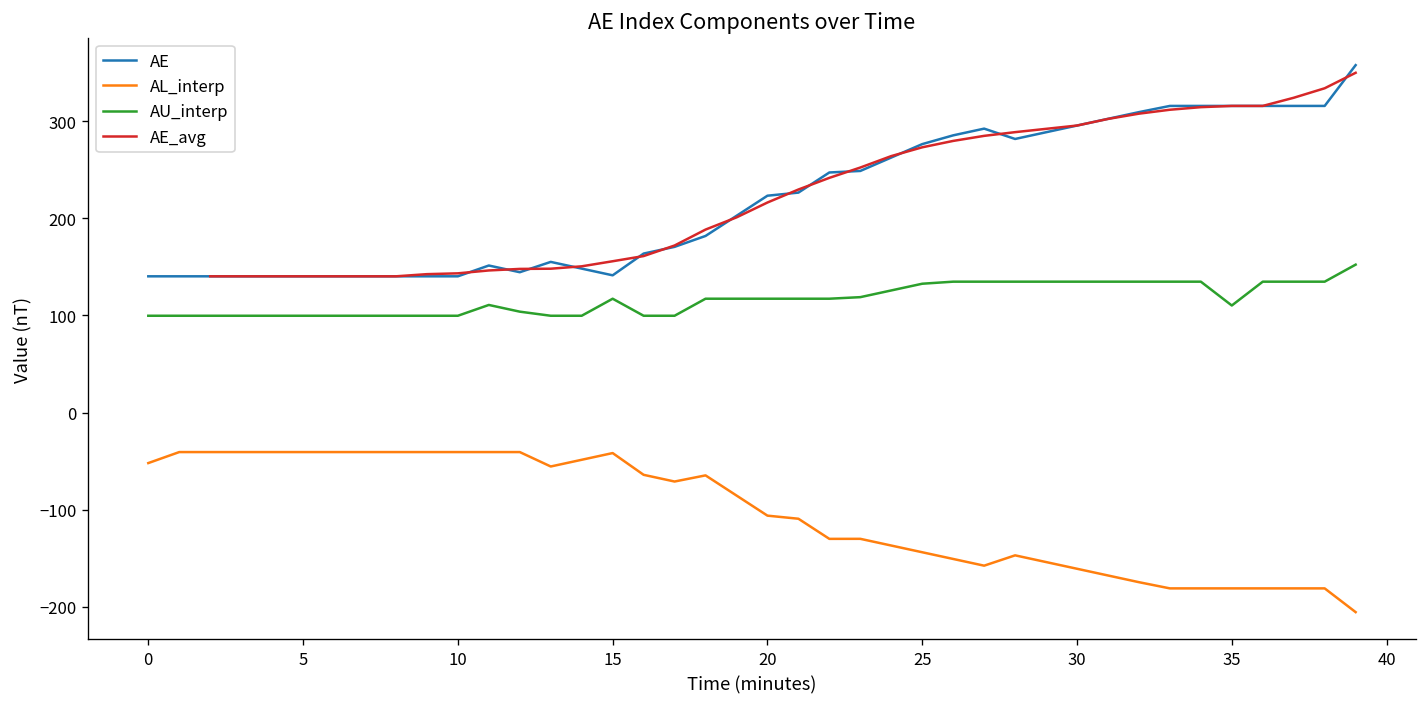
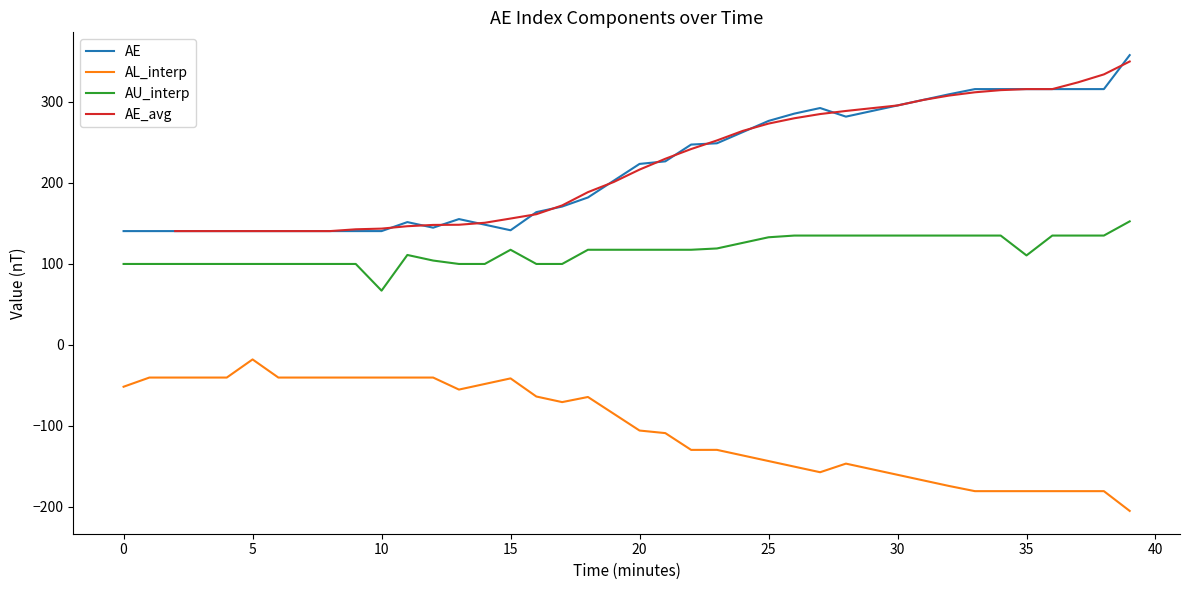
AL_interp, 5: -40 -> -20
AU_interp, 10: 100 -> 70
